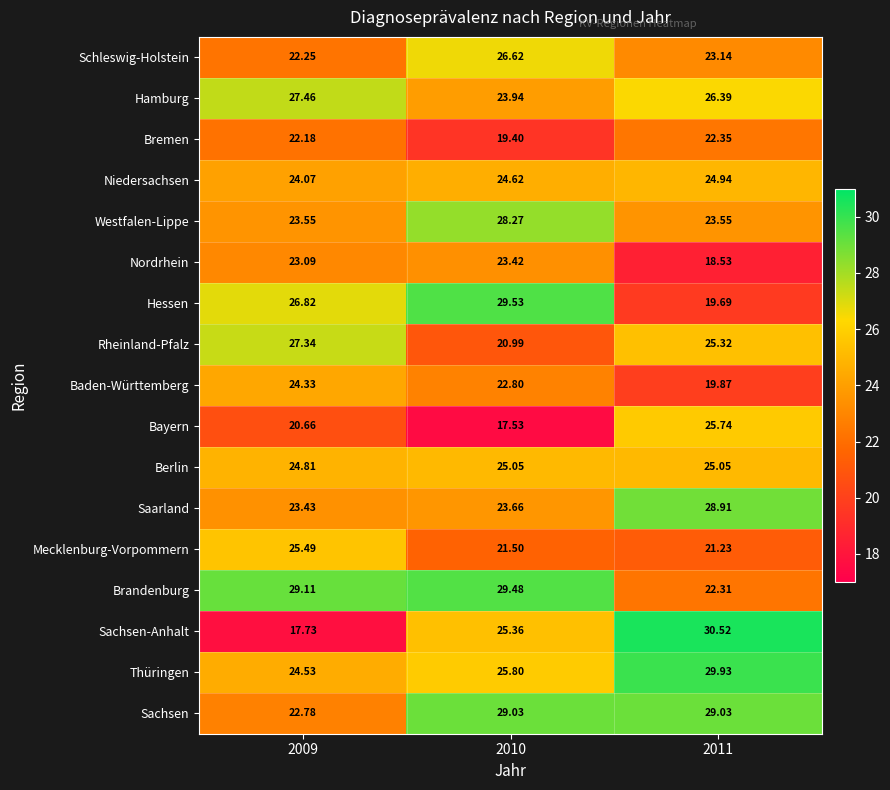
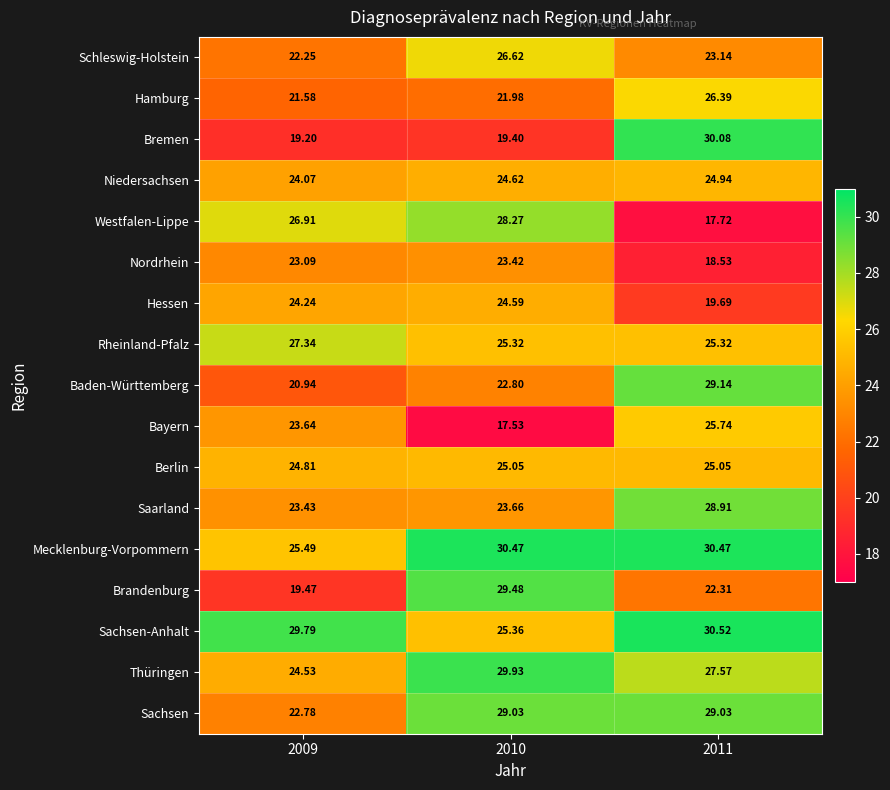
Hamburg, 2009: 27.46 -> 21.58
Hamburg, 2010: 23.94 -> 21.98
Bremen, 2009: 22.18 -> 19.20
Bremen, 2011: 22.35 -> 30.08
Westfalen-Lippe, 2009: 23.55 -> 26.91
Westfalen-Lippe, 2011: 23.55 -> 17.72
Hessen, 2009: 26.82 -> 24.24
Hessen, 2010: 29.53 -> 24.59
Rheinland-Pfalz, 2010: 20.99 -> 25.32
Baden-Württemberg, 2009: 24.33 -> 20.94
Baden-Württemberg, 2011: 19.87 -> 29.14
Bayern, 2009: 20.66 -> 23.64
Mecklenburg-Vorpommern, 2010: 21.50 -> 30.47
Mecklenburg-Vorpommern, 2011: 21.23 -> 30.47
Brandenburg, 2009: 29.11 -> 19.47
Sachsen-Anhalt, 2009: 17.73 -> 29.79
Thüringen, 2010: 25.80 -> 29.93
Thüringen, 2011: 29.93 -> 27.57
